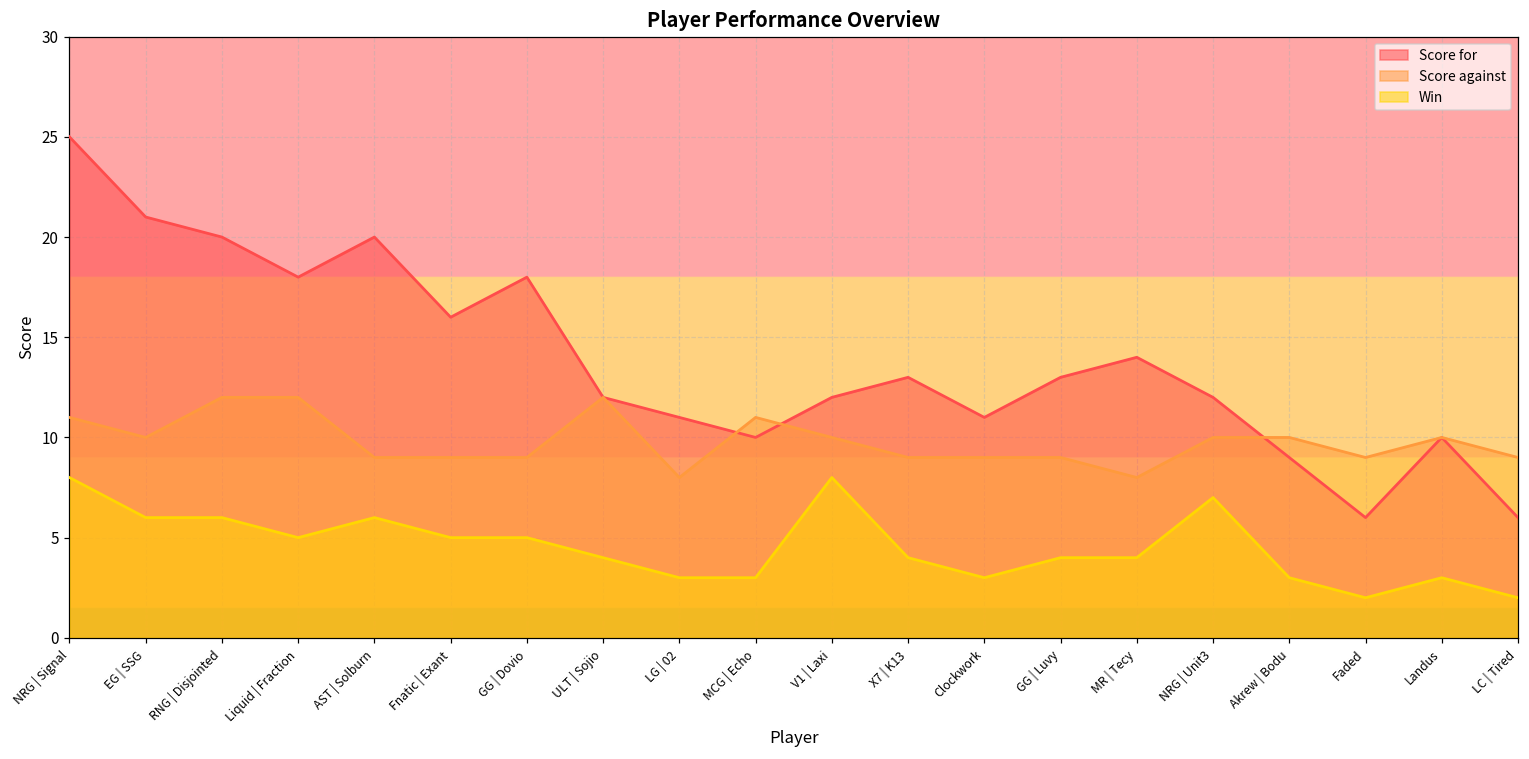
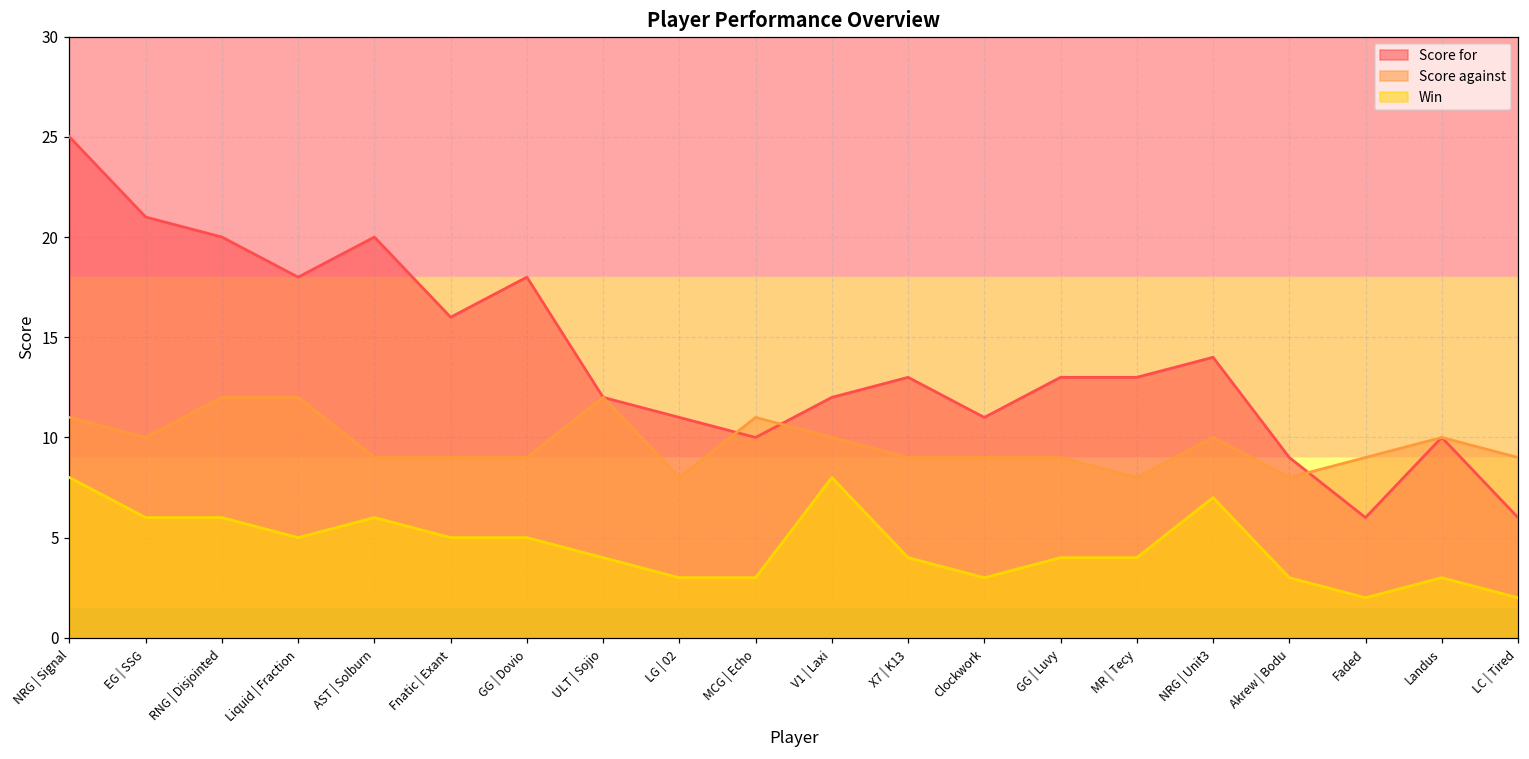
Score for, MR | Tecy: 14 -> 13
Score for, NRG | Unit3: 12 -> 14
Score against, Akrew | Bodu: 10 -> 8
